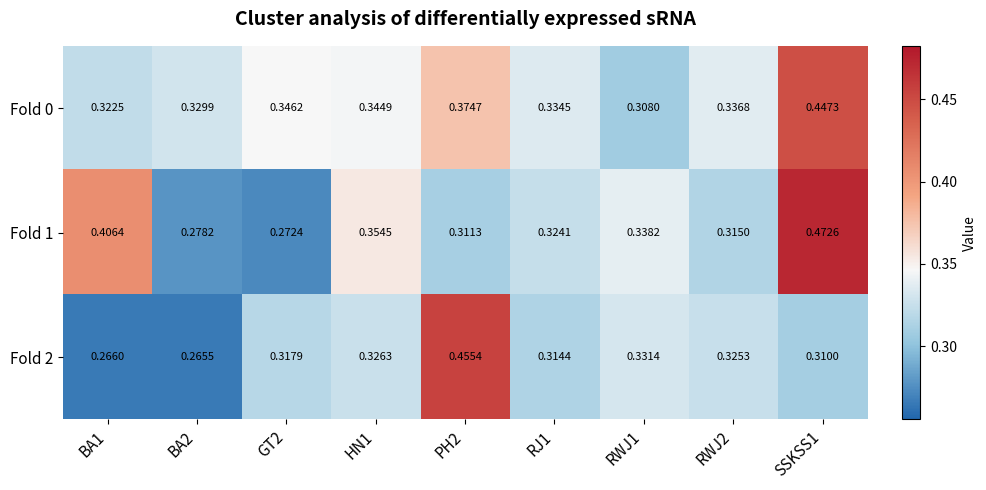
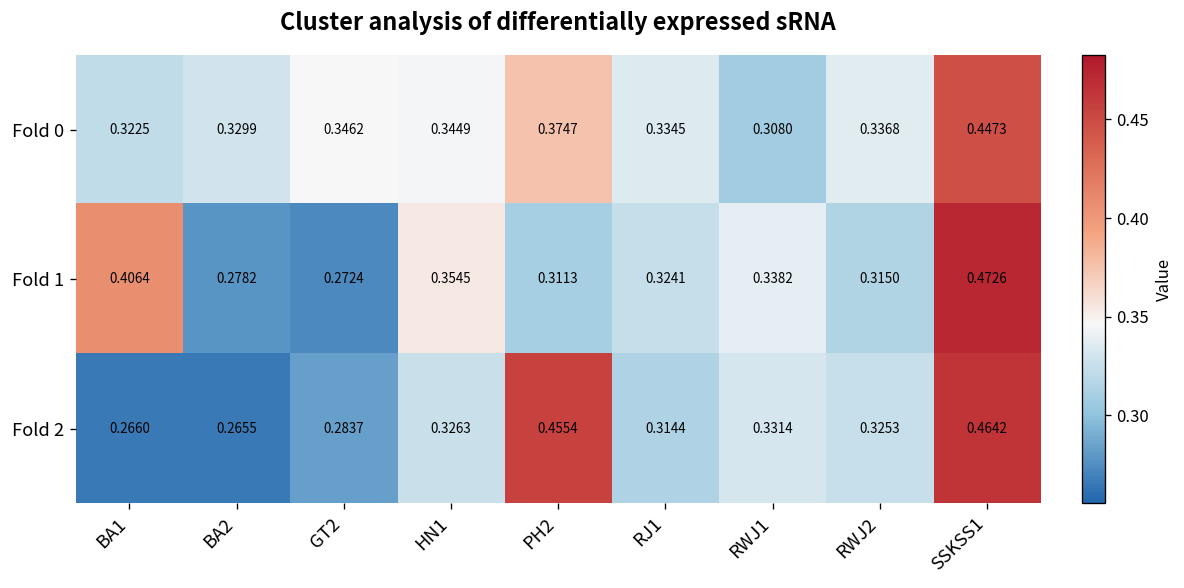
Fold 2, GT2: 0.3179 -> 0.2837
Fold 2, SSKSS1: 0.3100 -> 0.4642
